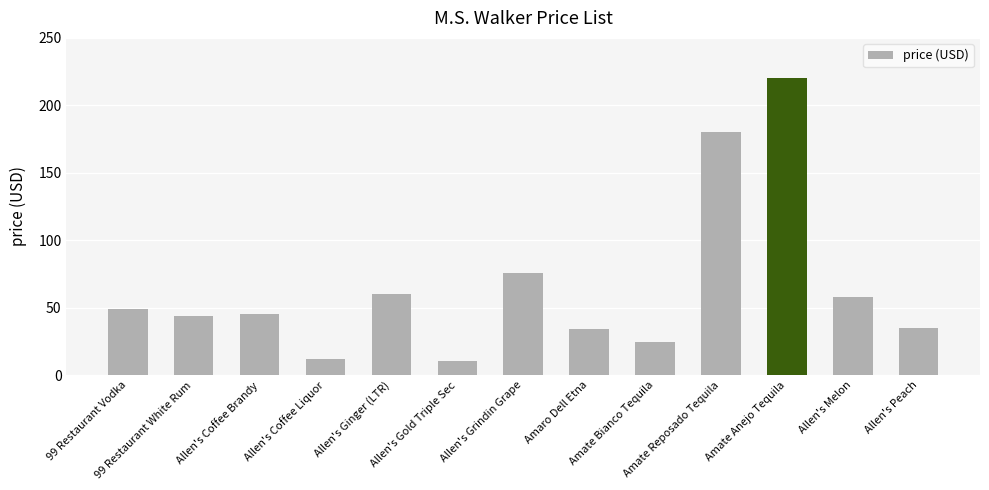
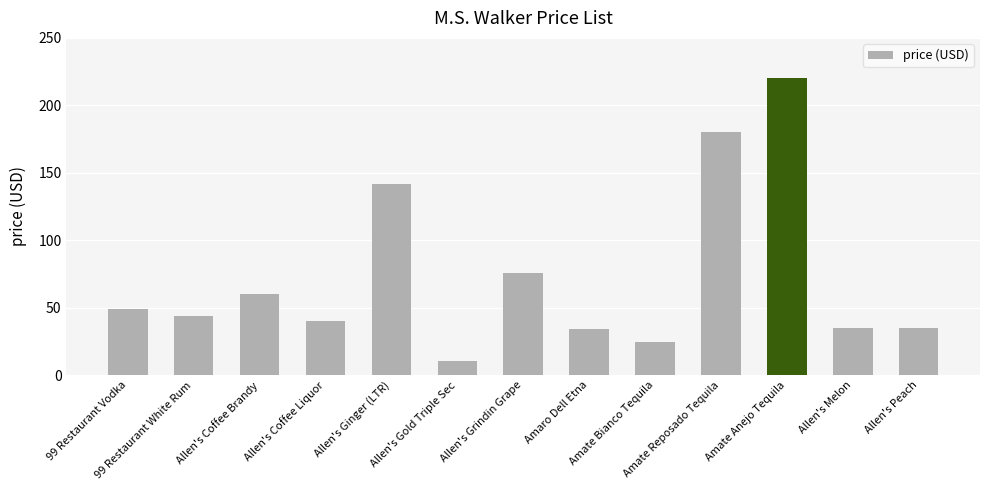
Allen's Coffee Brandy: 45 -> 60
Allen's Coffee Liquor: 12 -> 40
Allen's Ginger (LTR): 60 -> 142
Allen's Melon: 58 -> 35
